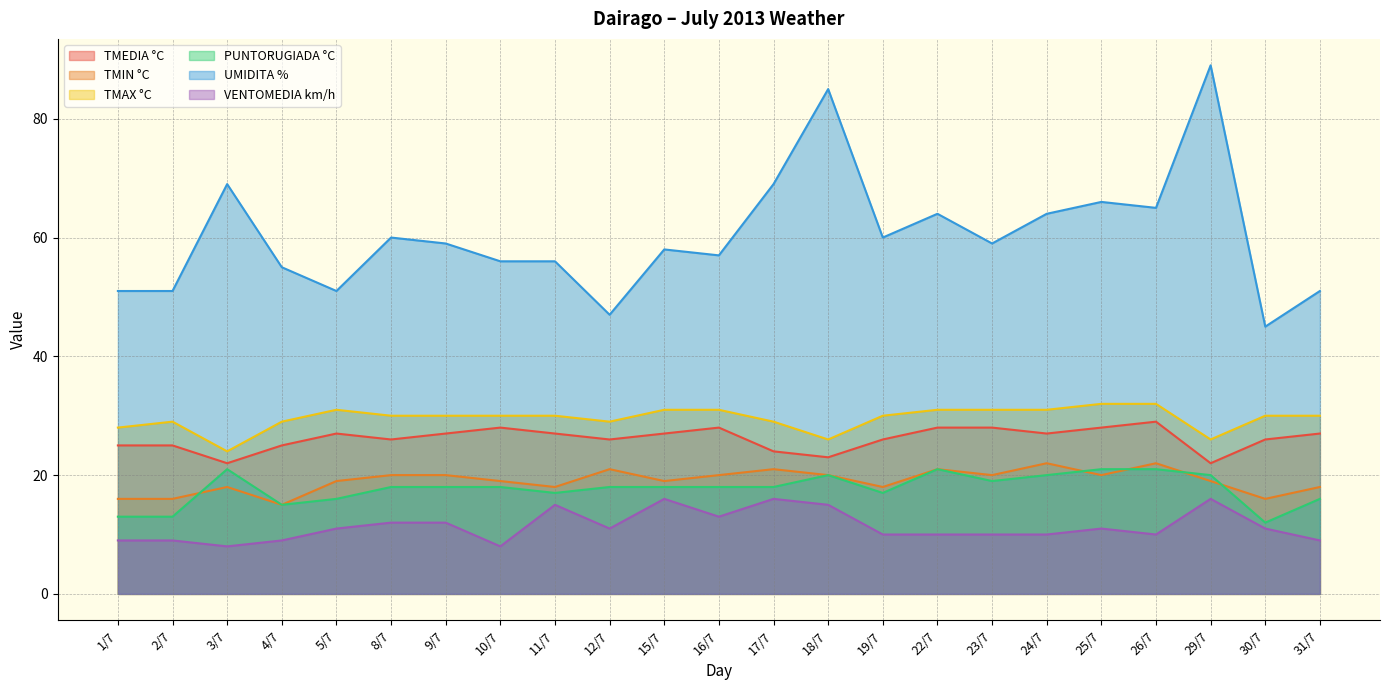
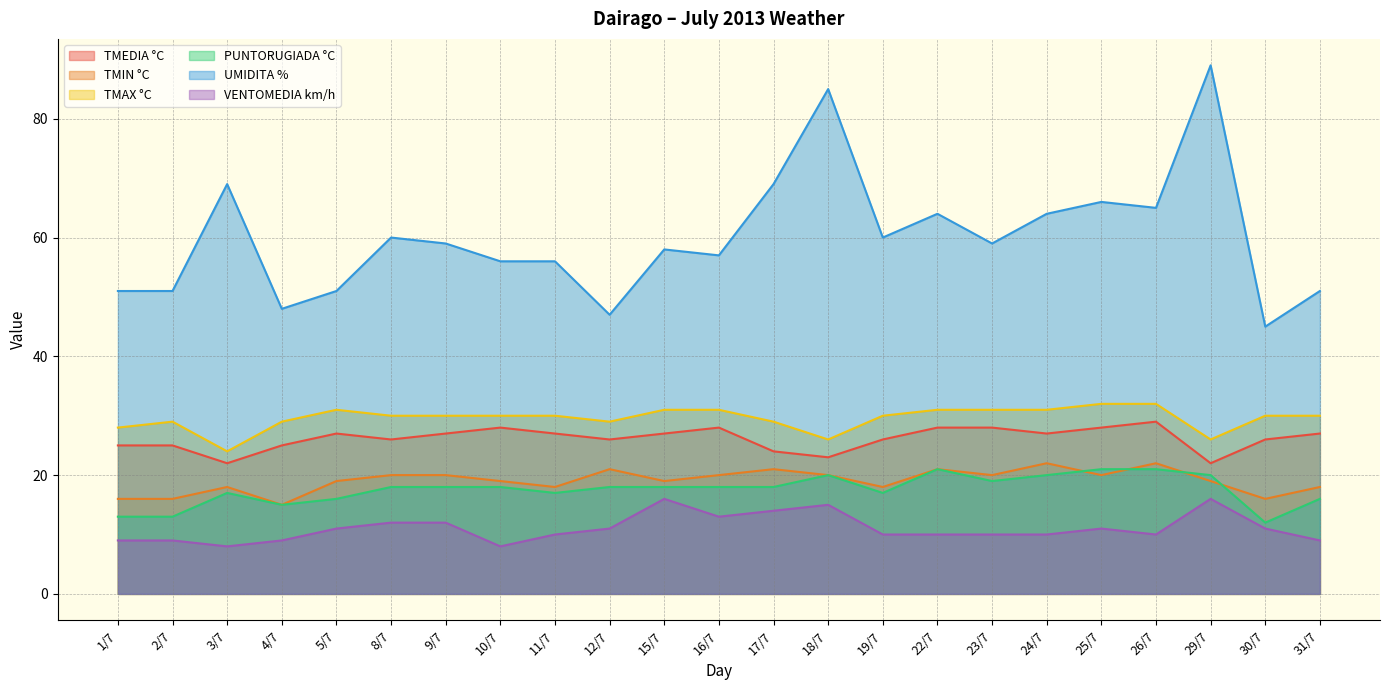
PUNTORUGIADA °C, 3/7: 21 -> 17
UMIDITA %, 4/7: 55 -> 48
VENTOMEDIA km/h, 11/7: 15 -> 10
VENTOMEDIA km/h, 17/7: 16 -> 14
